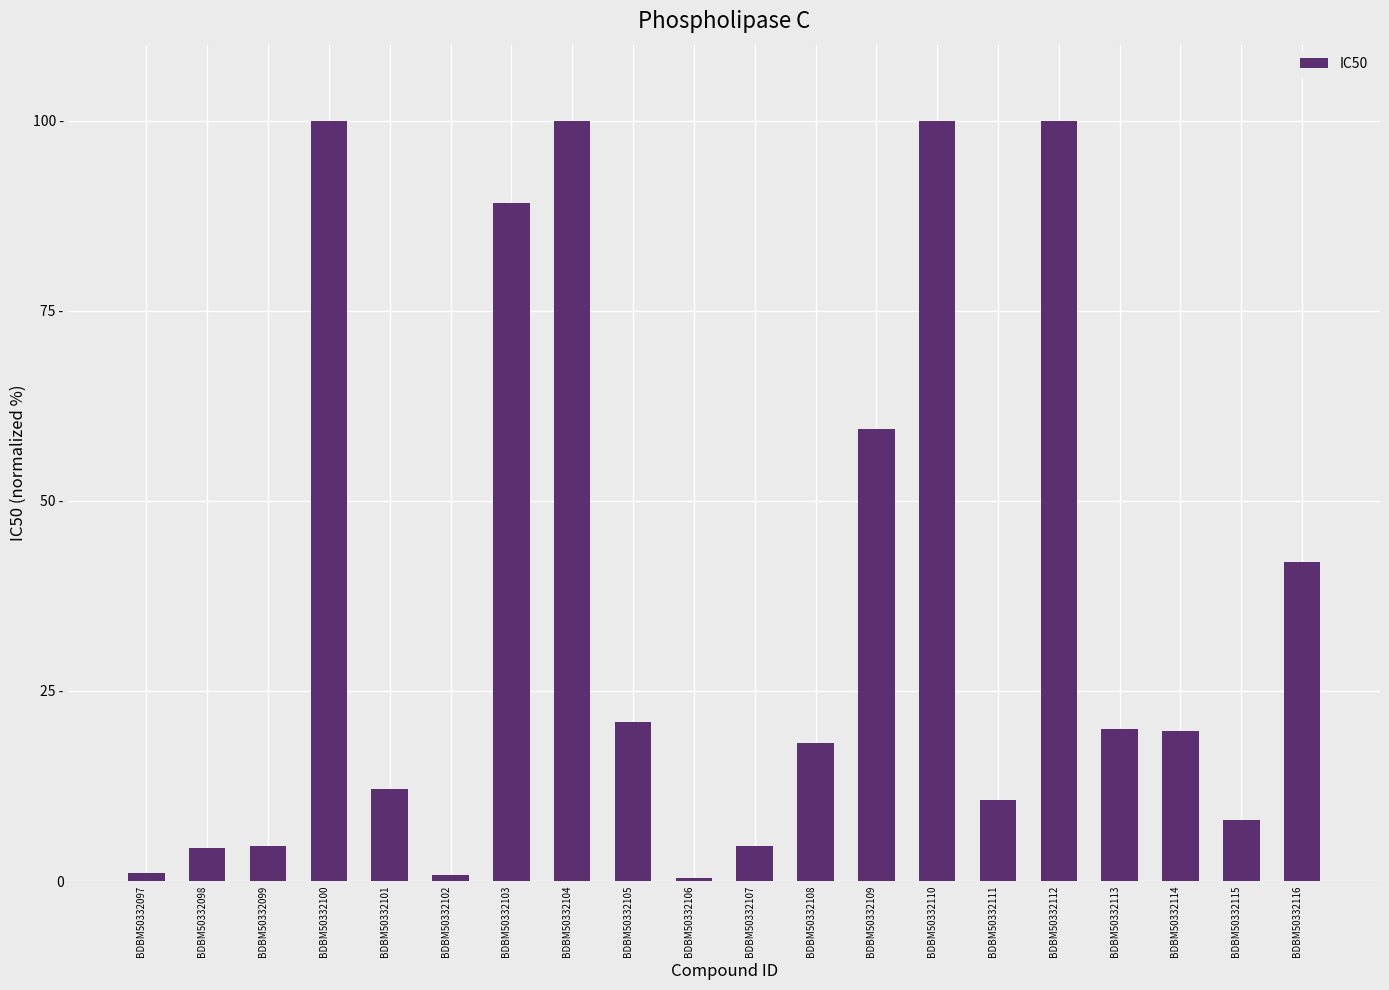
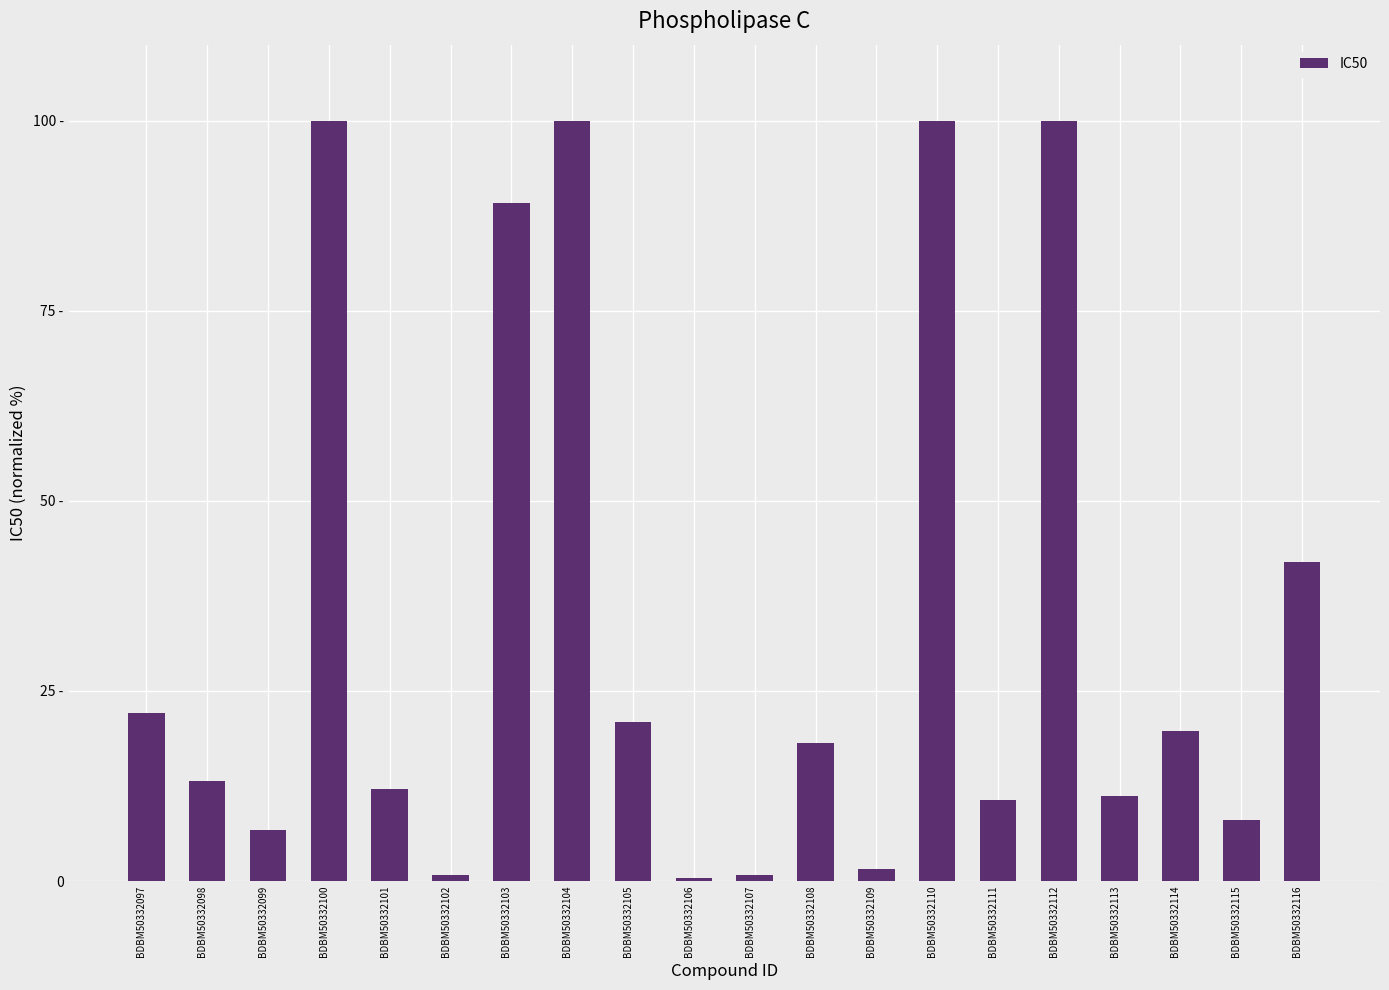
BDBM50332097: 1 - -> 22 -
BDBM50332098: 4 - -> 13 -
BDBM50332099: 5 - -> 7 -
BDBM50332107: 5 - -> 1 -
BDBM50332109: 59 - -> 2 -
BDBM50332113: 20 - -> 11 -
